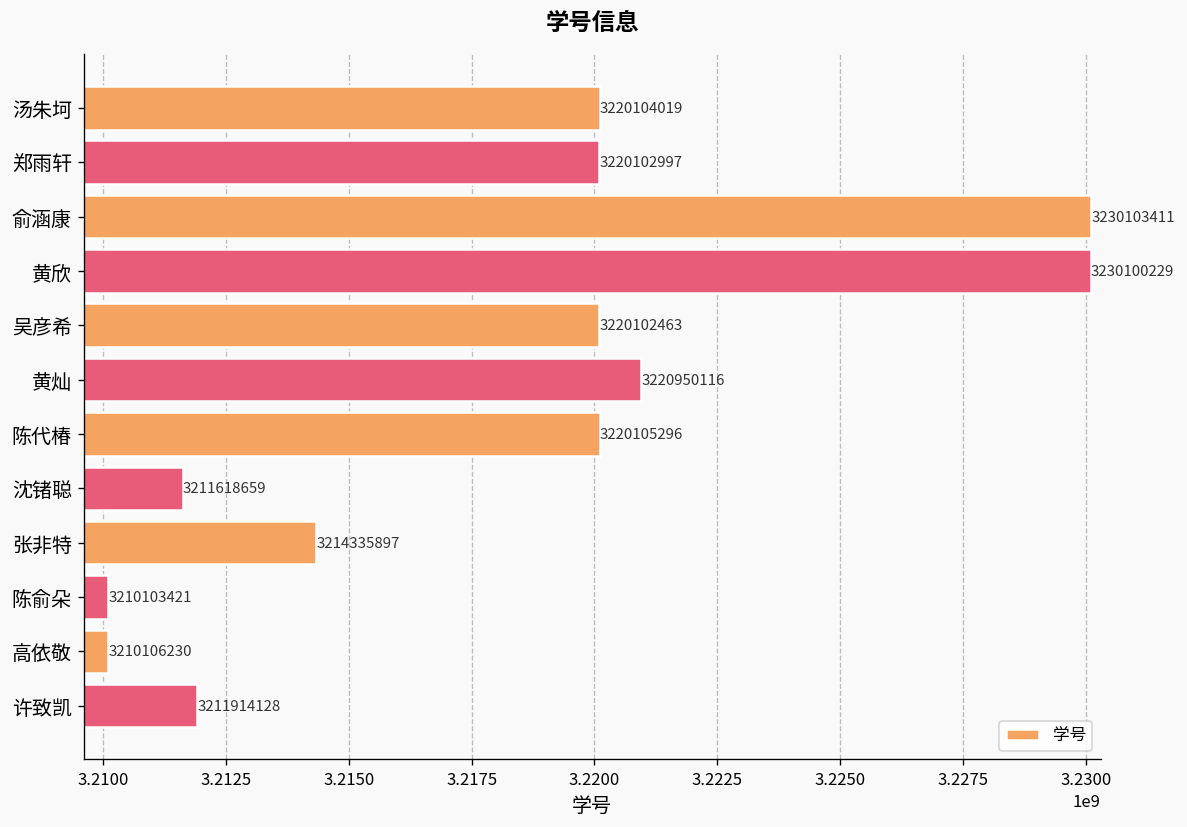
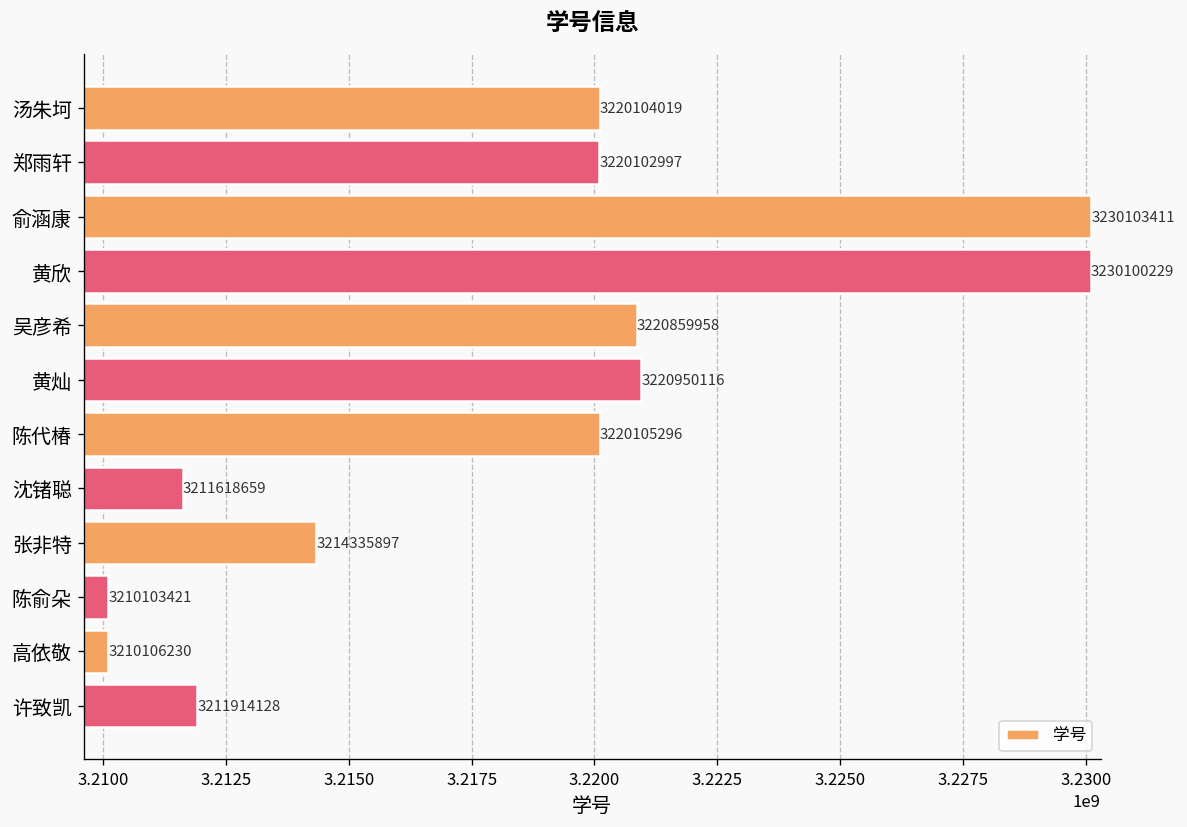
吴彦希: 3220102463 -> 3220859958
